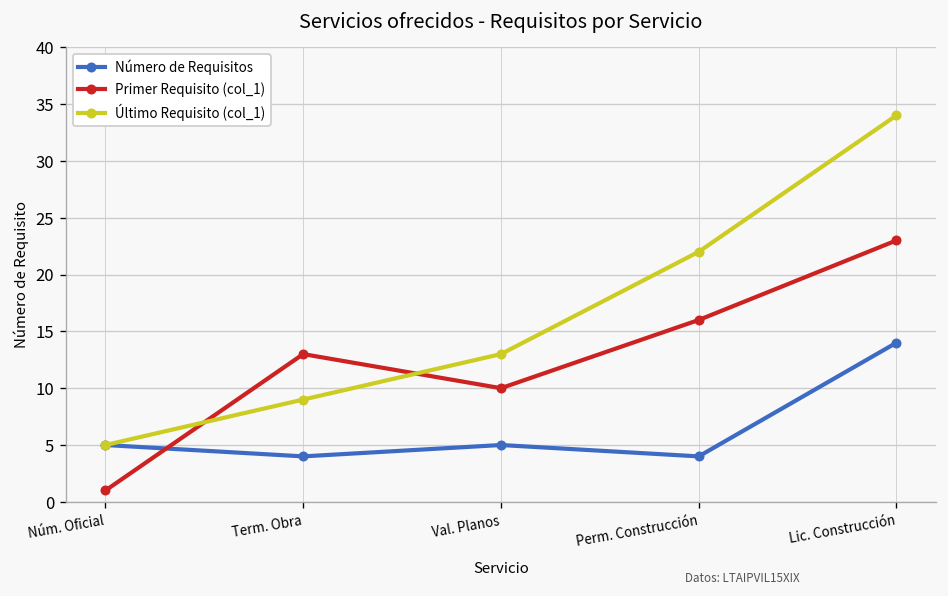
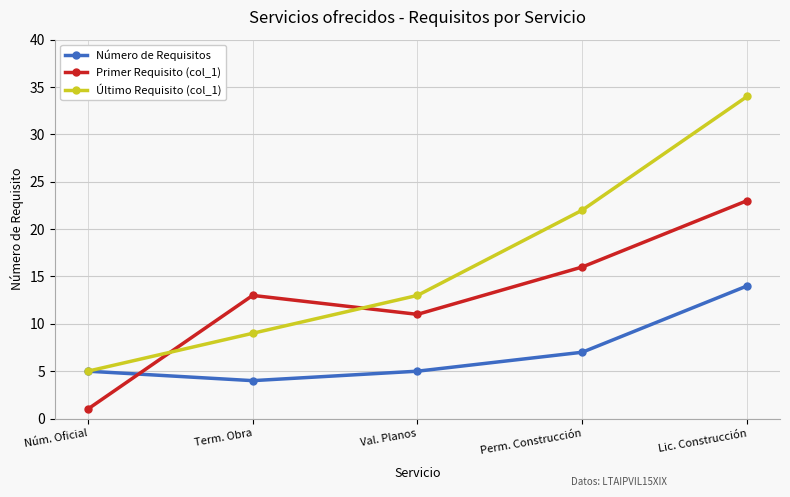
Primer Requisito (col_1), Val. Planos: 10 -> 11
Número de Requisitos, Perm. Construcción: 4 -> 7
